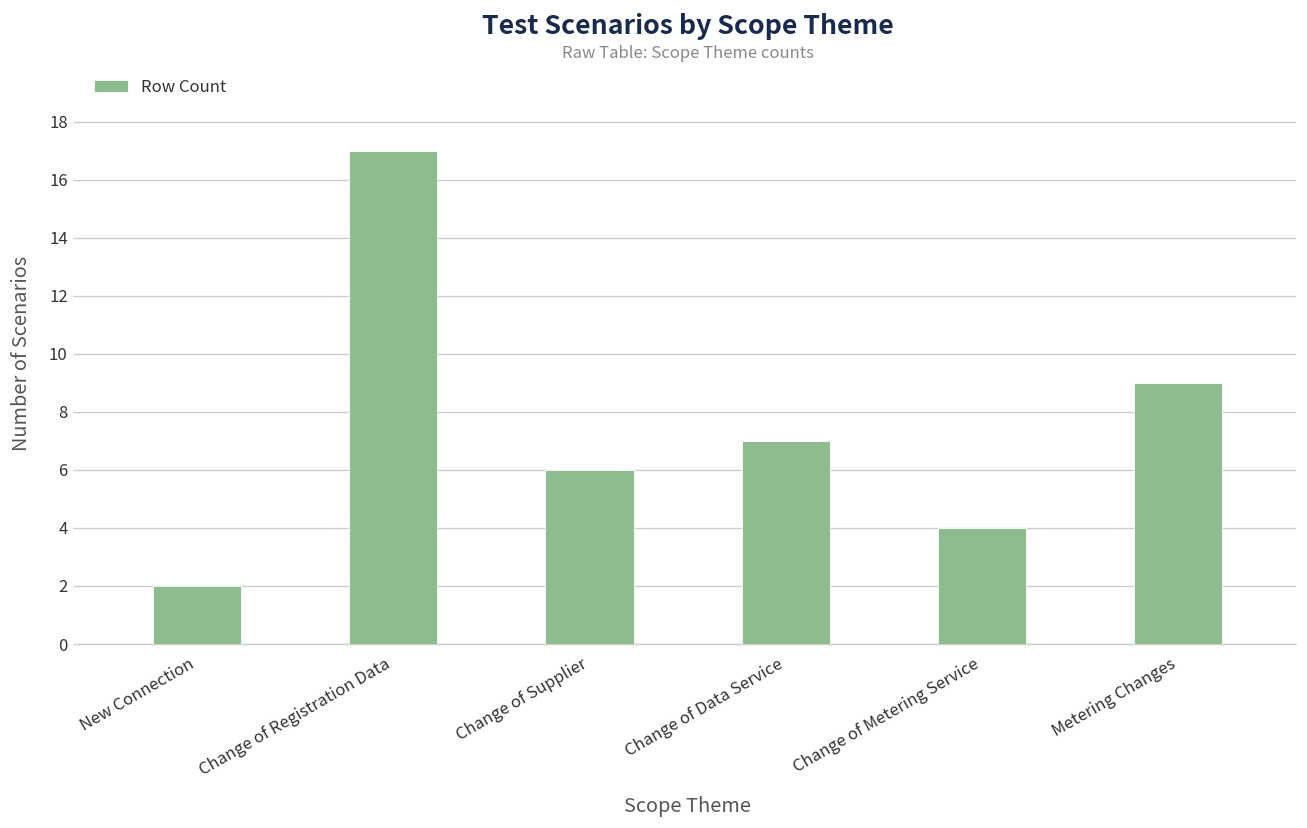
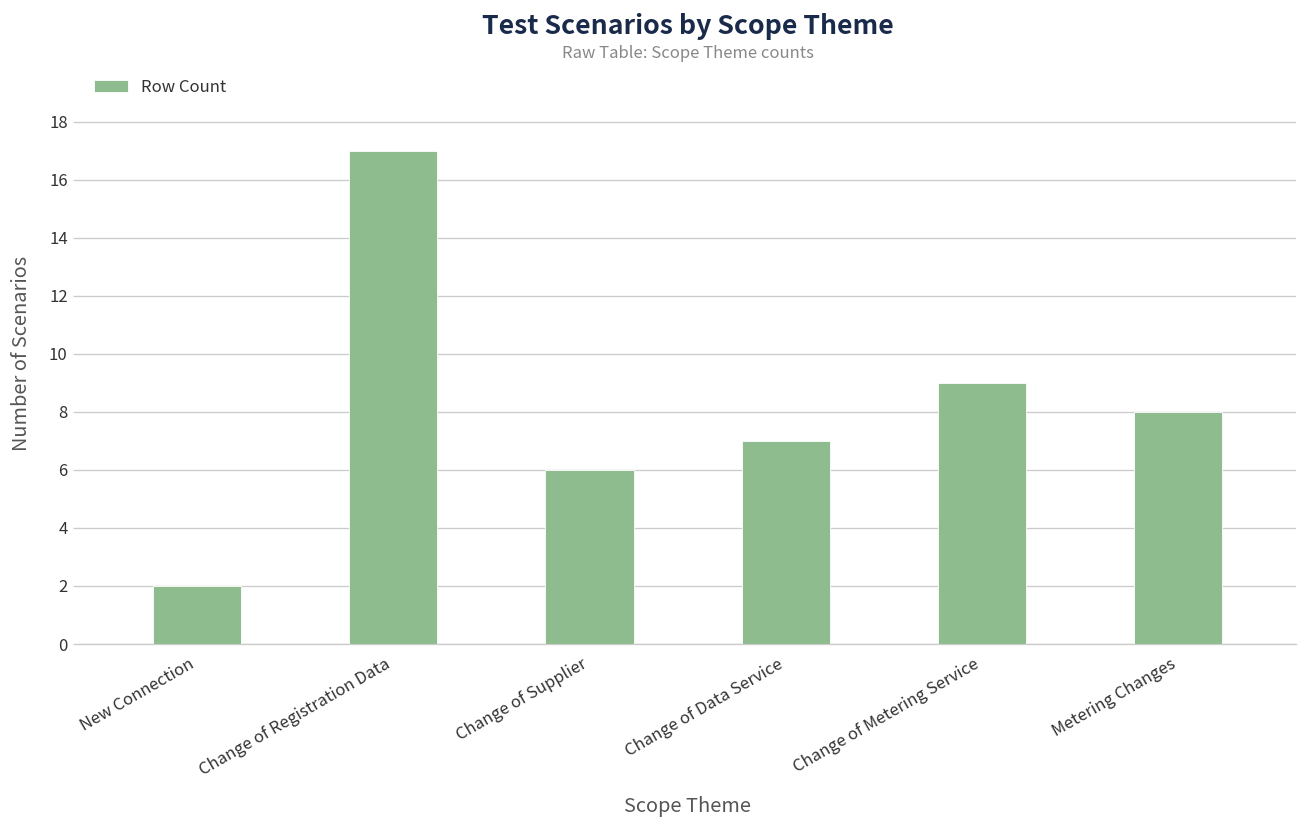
Change of Metering Service: 4 -> 9
Metering Changes: 9 -> 8
